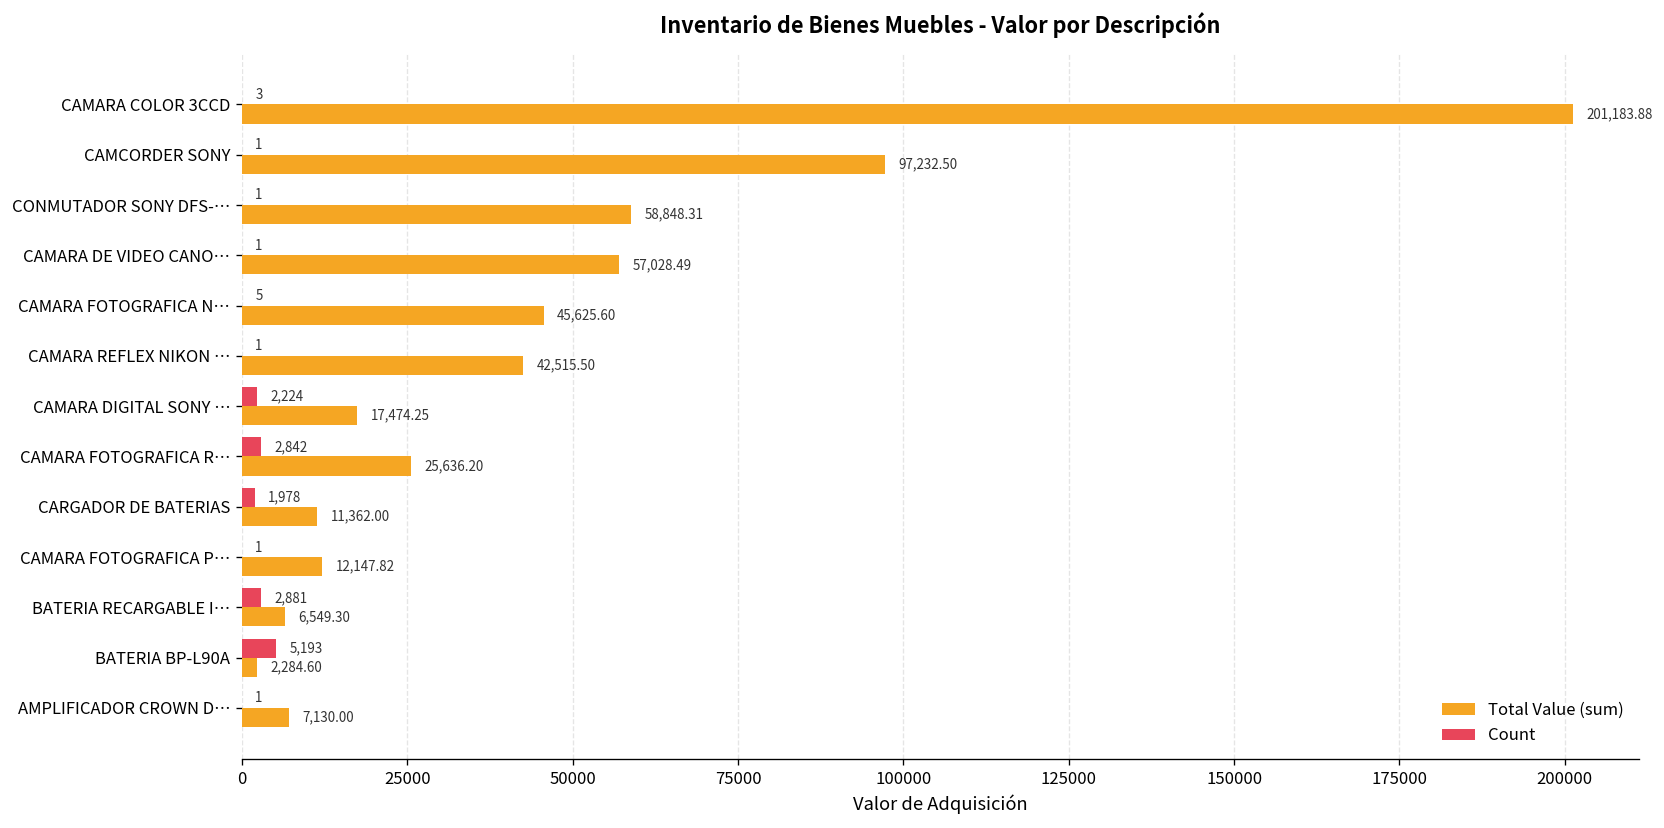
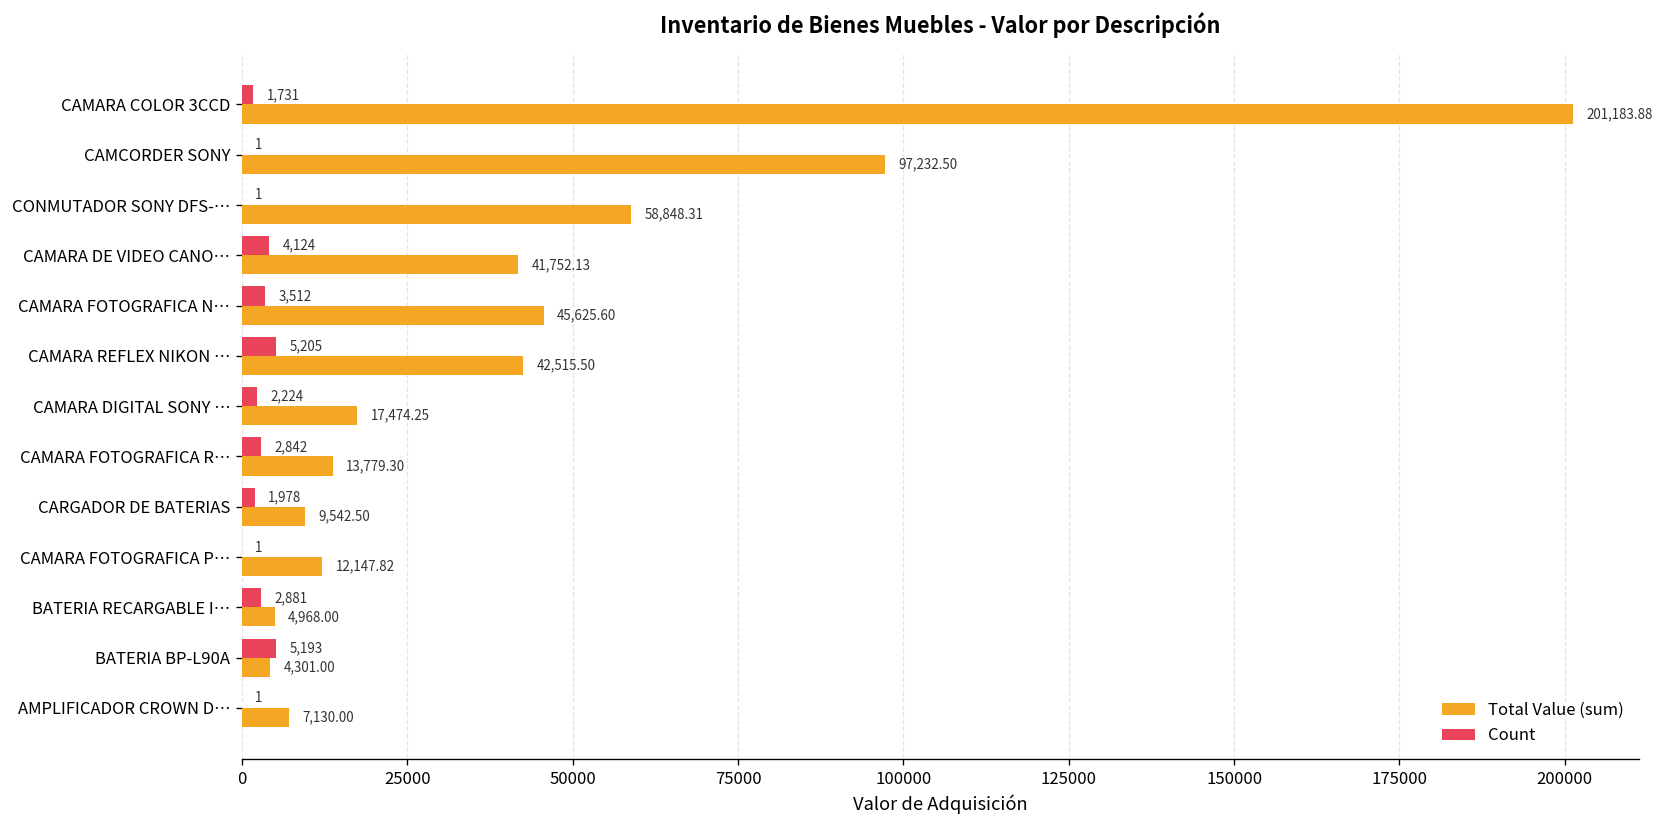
Count, CAMARA COLOR 3CCD: 3 -> 1,731
Count, CAMARA DE VIDEO CANO…: 1 -> 4,124
Total Value (sum), CAMARA DE VIDEO CANO…: 57,028.49 -> 41,752.13
Count, CAMARA FOTOGRAFICA N…: 5 -> 3,512
Count, CAMARA REFLEX NIKON …: 1 -> 5,205
Total Value (sum), CAMARA FOTOGRAFICA R…: 25,636.20 -> 13,779.30
Total Value (sum), CARGADOR DE BATERIAS: 11,362.00 -> 9,542.50
Total Value (sum), BATERIA RECARGABLE I…: 6,549.30 -> 4,968.00
Total Value (sum), BATERIA BP-L90A: 2,284.60 -> 4,301.00
